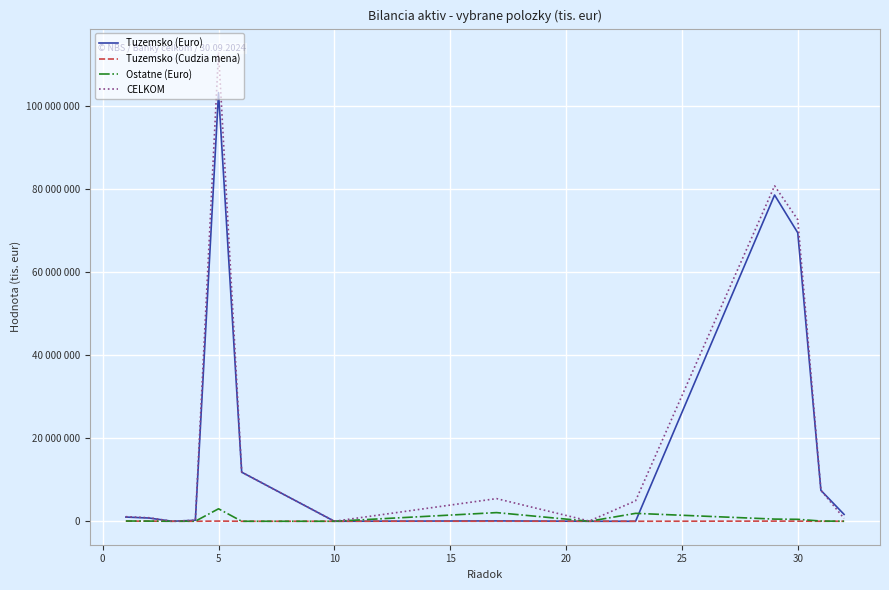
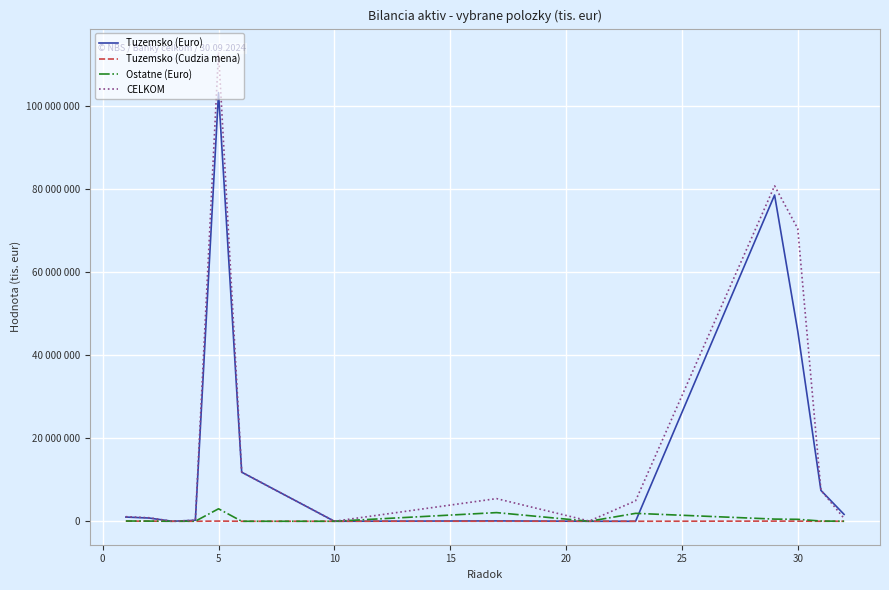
Tuzemsko (Euro), 30: 70000000 -> 46000000
CELKOM, 30: 73000000 -> 71000000
